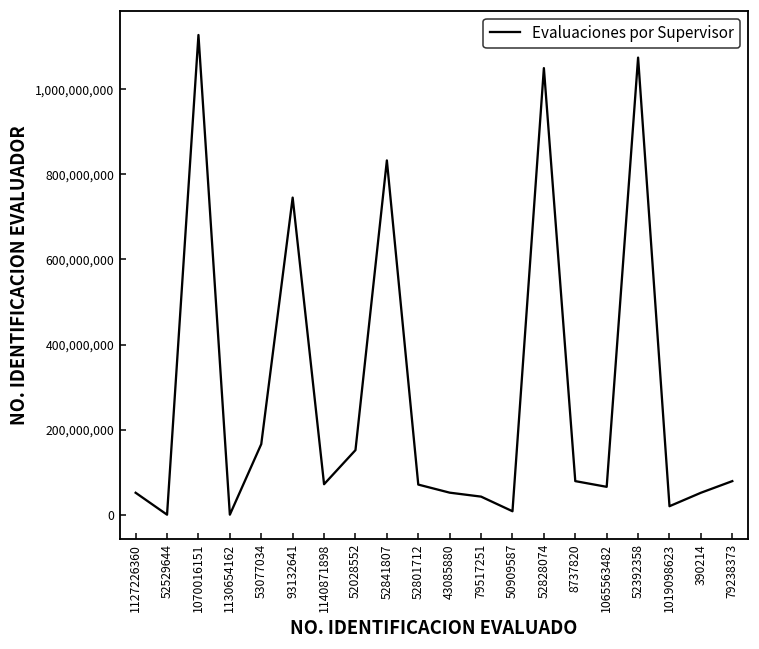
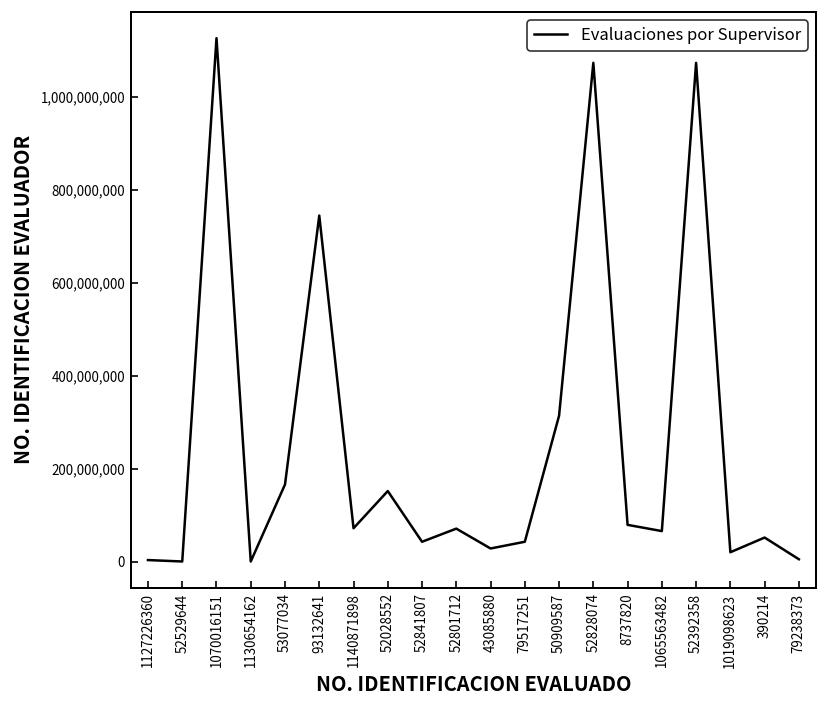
1127226360: 50,000,000 -> 0
52841807: 830,000,000 -> 40,000,000
43085880: 50,000,000 -> 30,000,000
50909587: 10,000,000 -> 310,000,000
52828074: 1,050,000,000 -> 1,070,000,000
79238373: 80,000,000 -> 10,000,000
